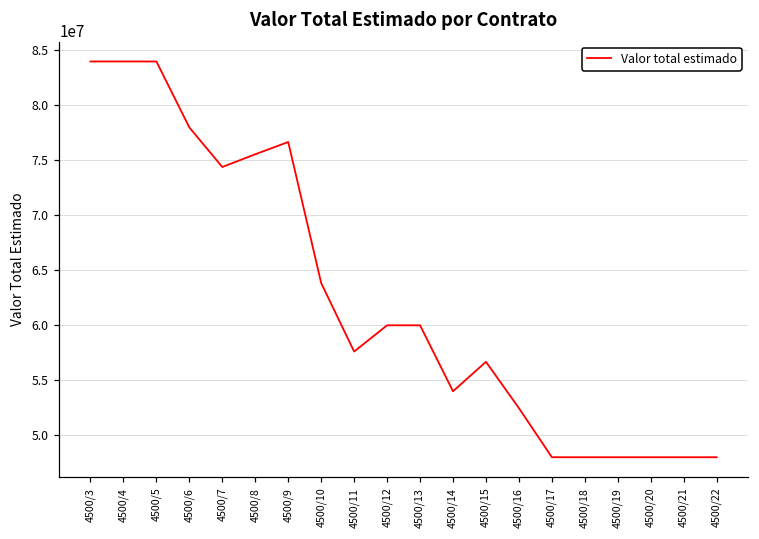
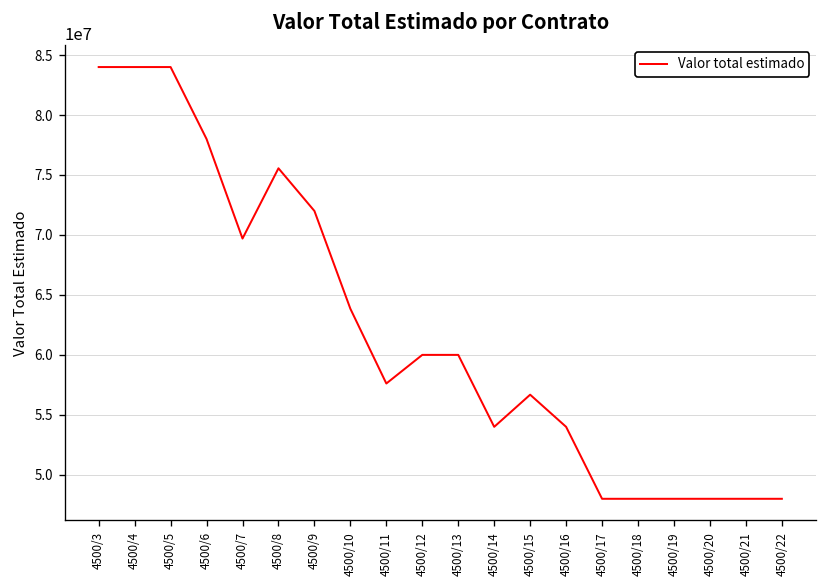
4500/7: 74000000 -> 70000000
4500/9: 77000000 -> 72000000
4500/16: 52000000 -> 54000000
